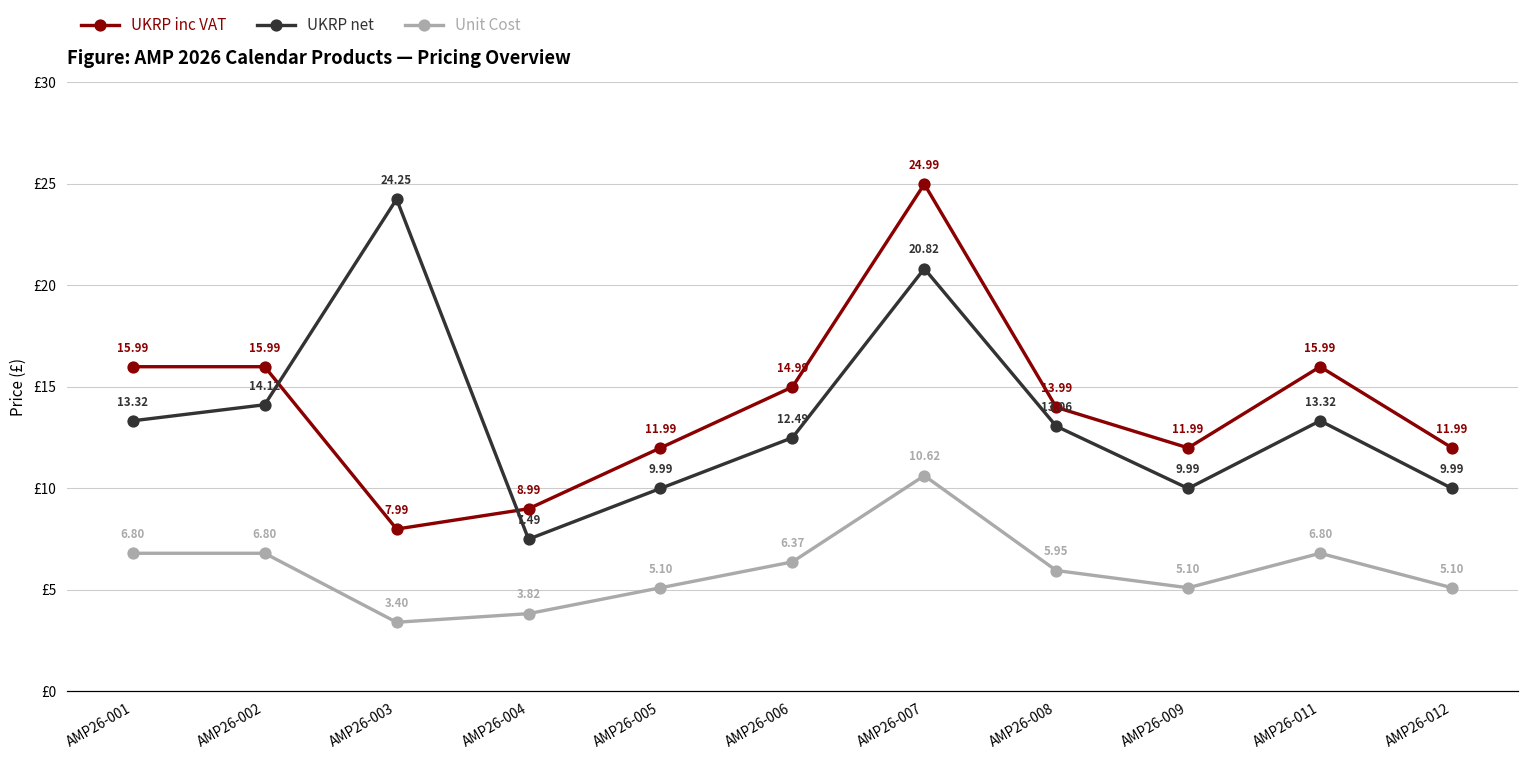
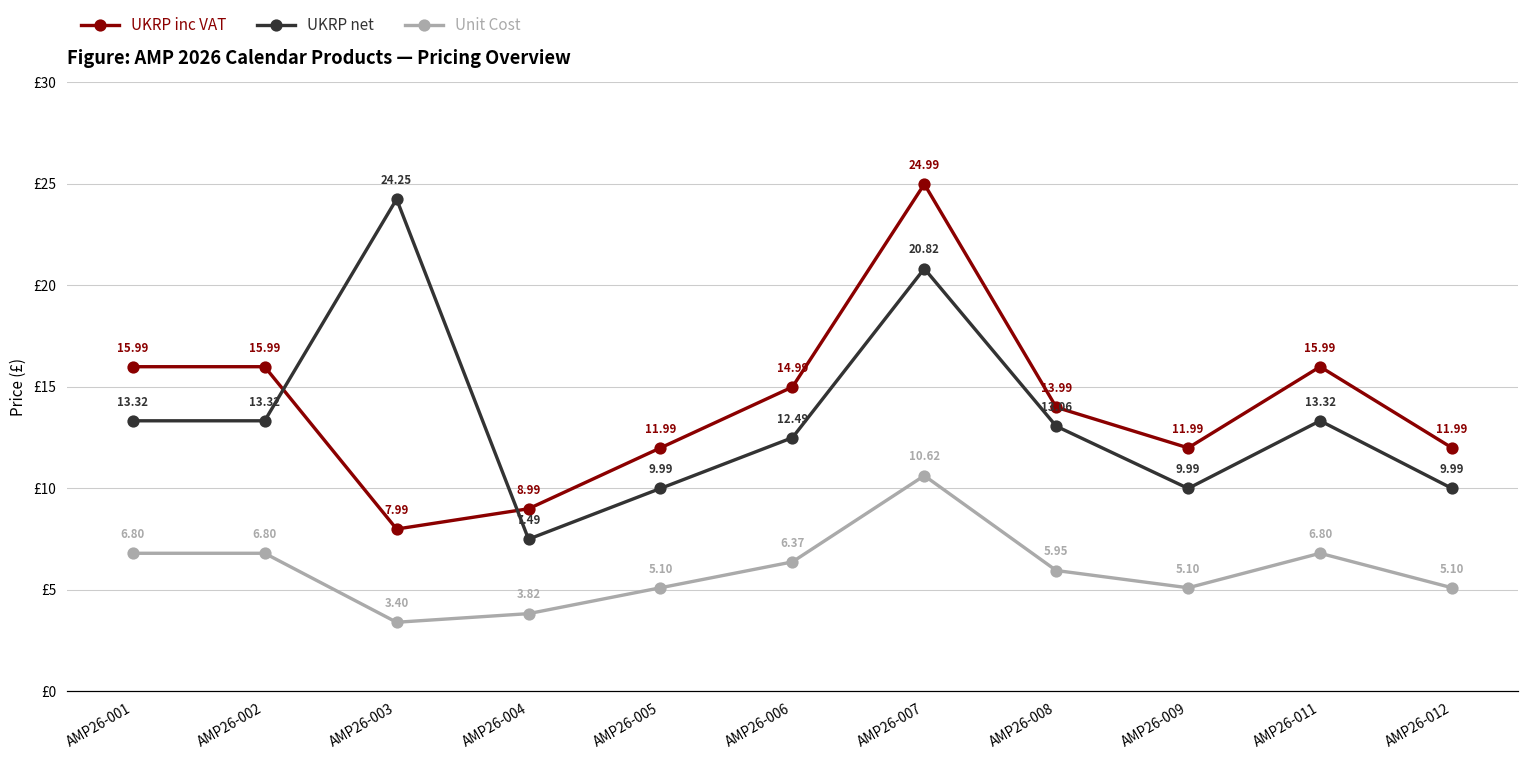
UKRP net, AMP26-002: 14.12 -> 13.32
